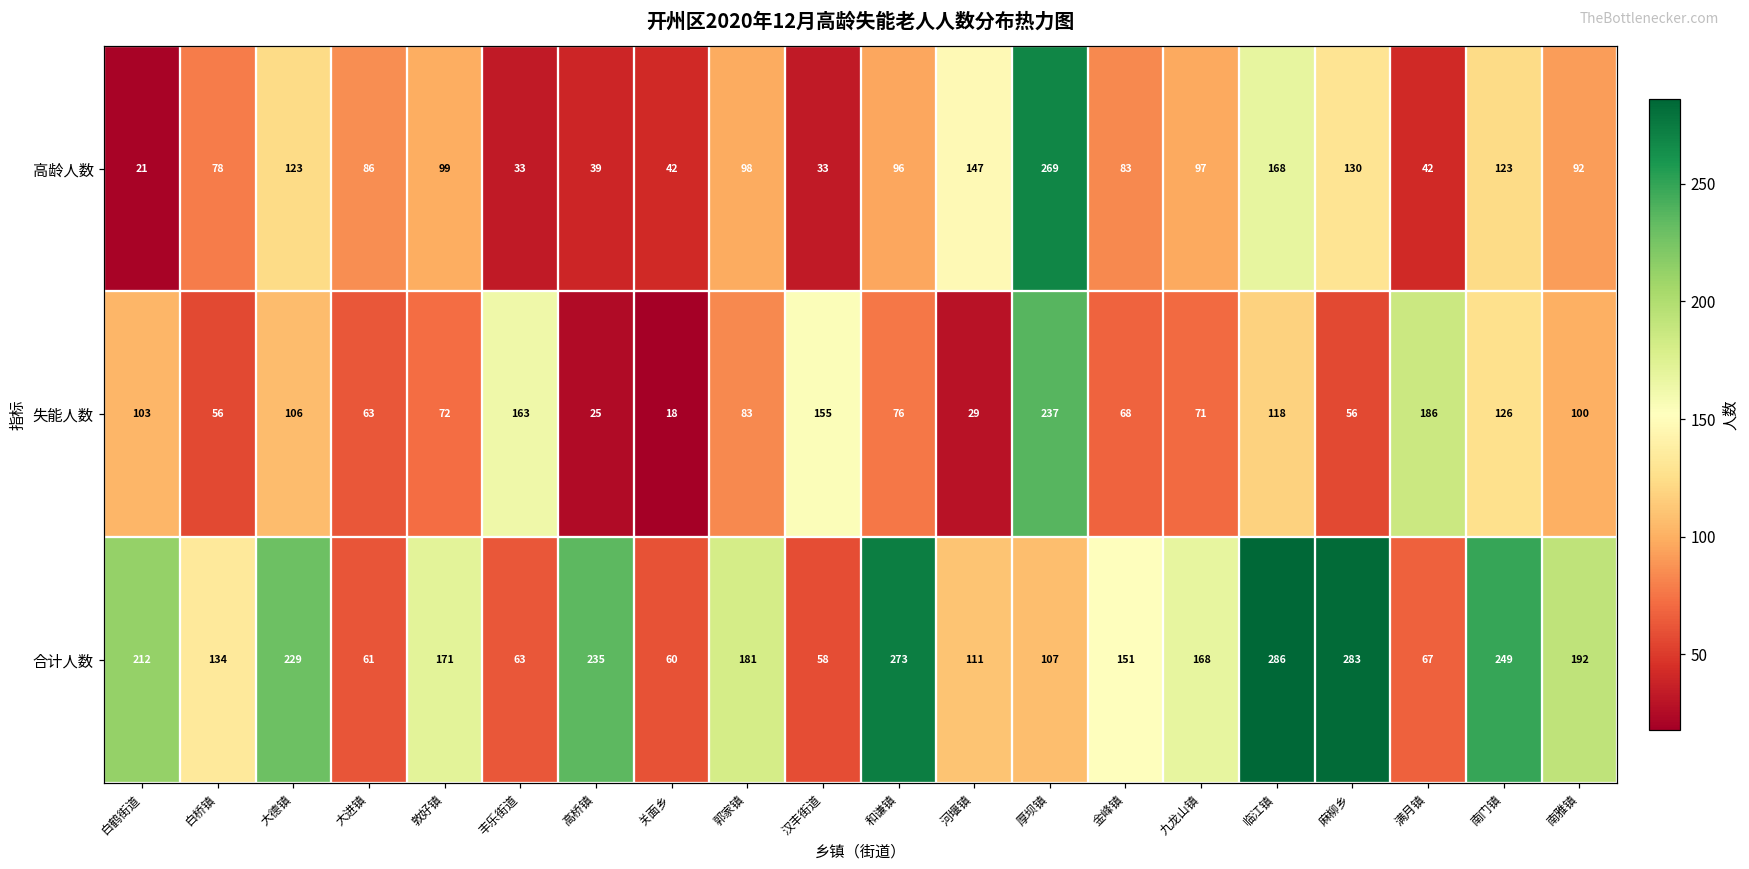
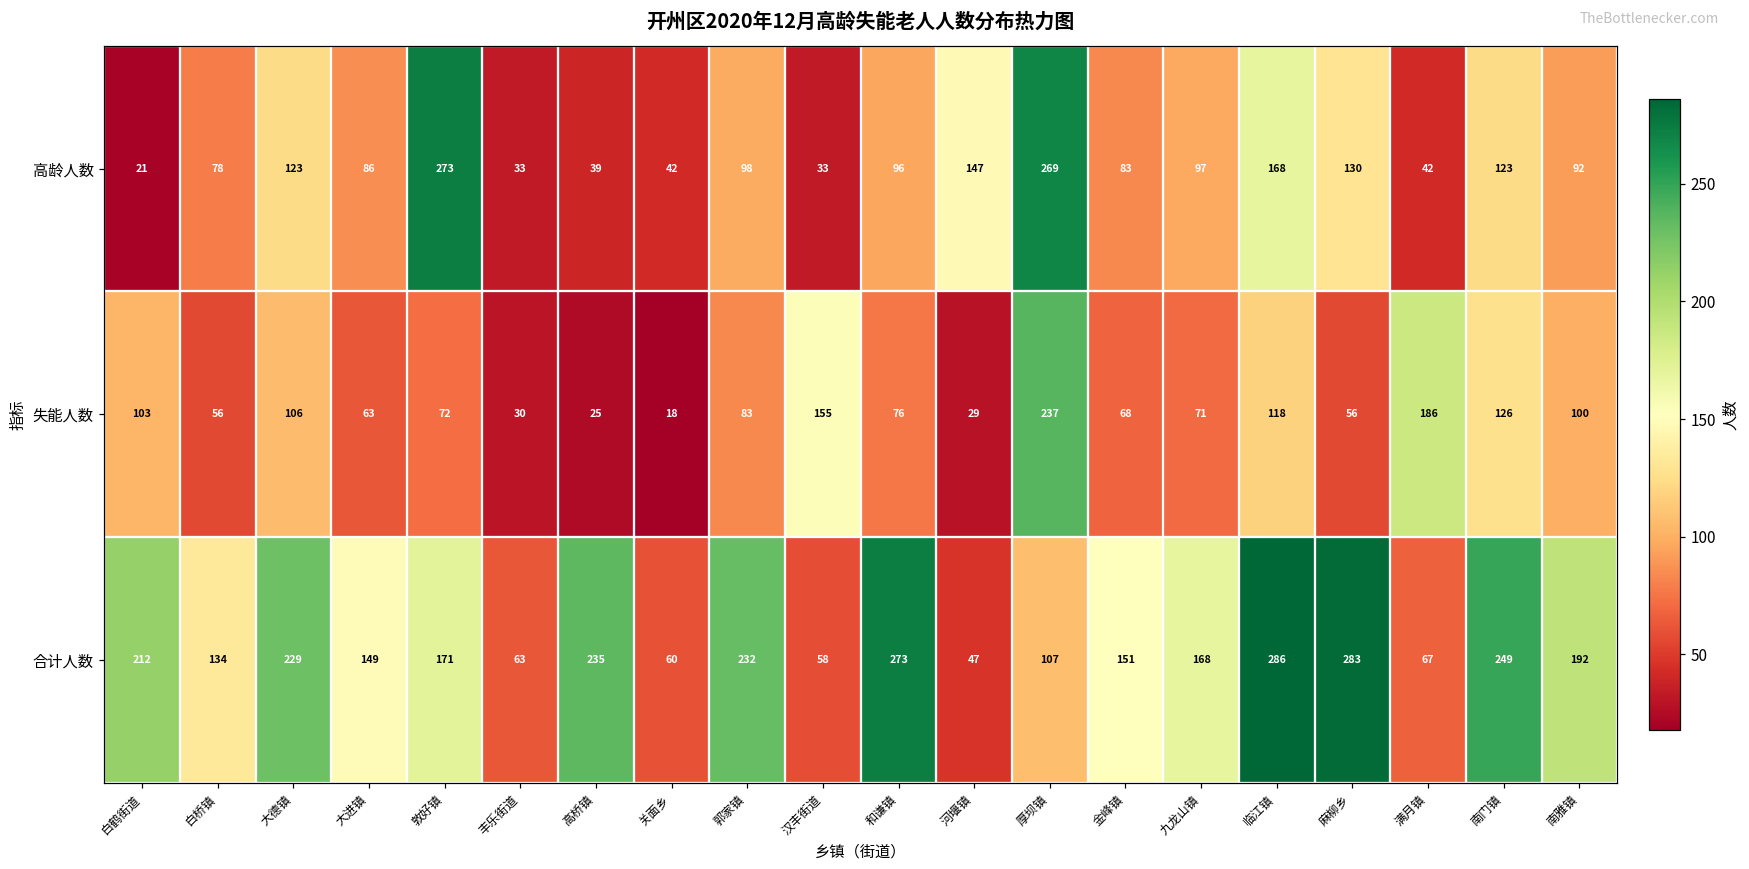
高龄人数, 敦好镇: 99 -> 273
失能人数, 丰乐街道: 163 -> 30
合计人数, 大进镇: 61 -> 149
合计人数, 郭家镇: 181 -> 232
合计人数, 河堰镇: 111 -> 47
